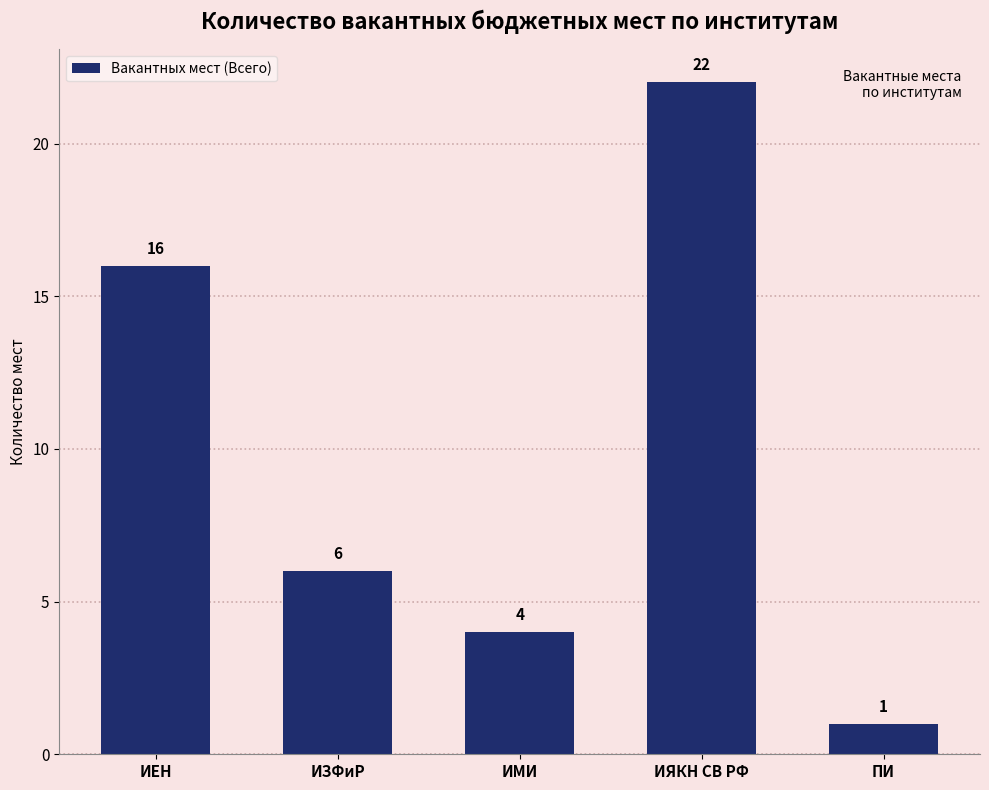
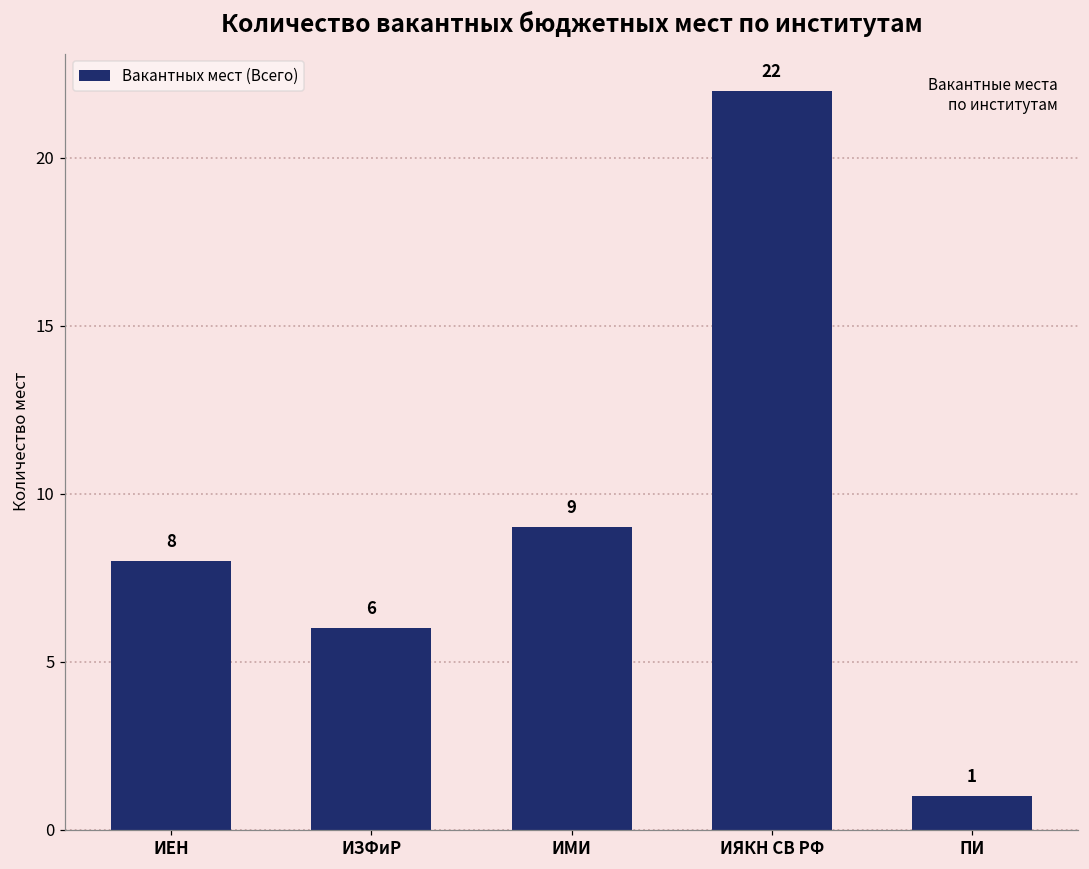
ИЕН: 16 -> 8
ИМИ: 4 -> 9
